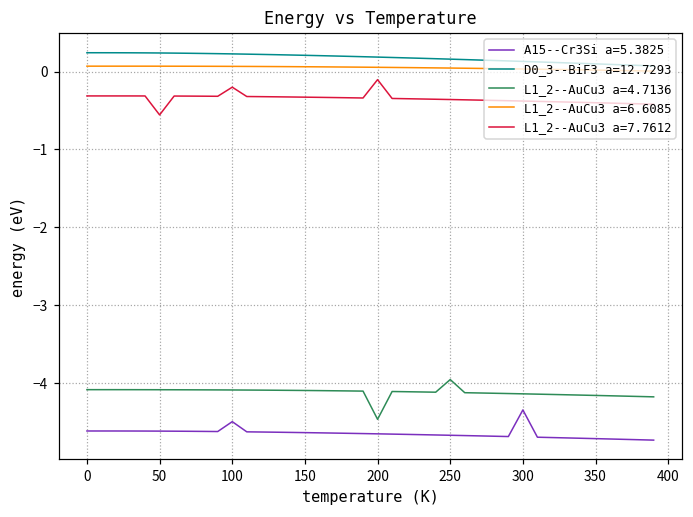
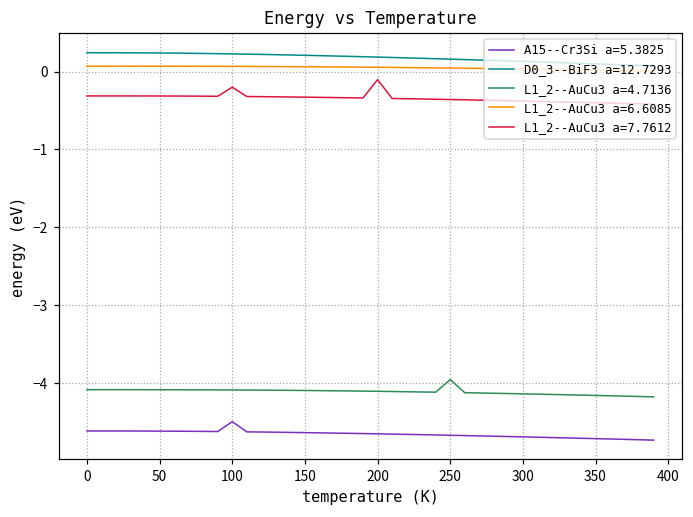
L1_2--AuCu3 a=7.7612, 50: -0.6 -> -0.3
L1_2--AuCu3 a=4.7136, 200: -4.5 -> -4.1
A15--Cr3Si a=5.3825, 300: -4.3 -> -4.7
